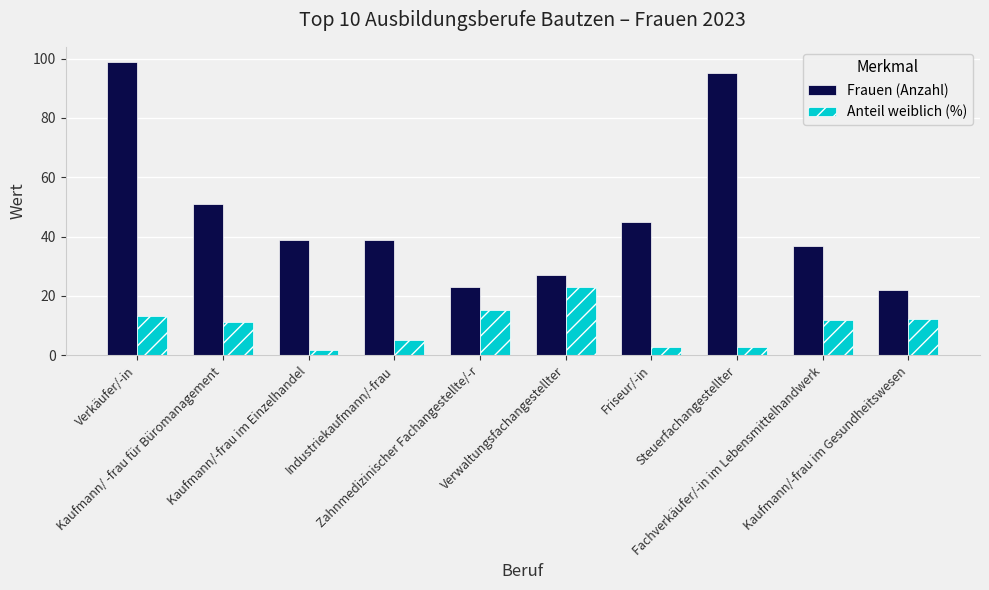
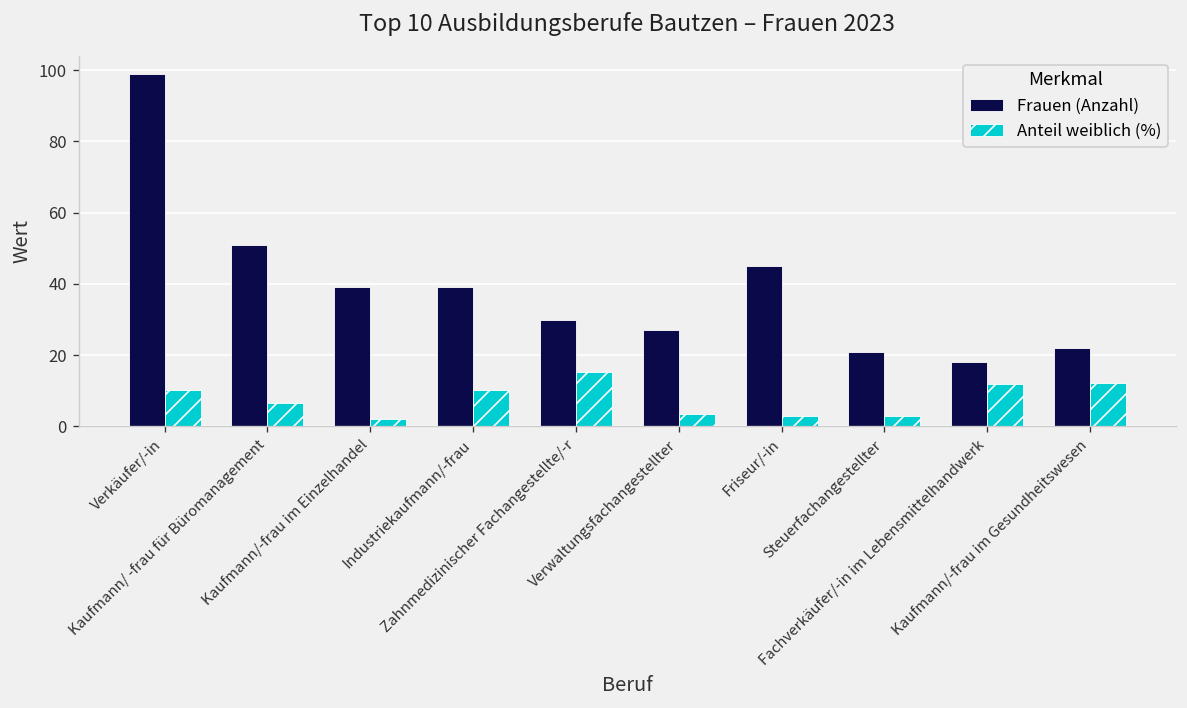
Anteil weiblich (%), Verkäufer/-in: 13 -> 10
Anteil weiblich (%), Kaufmann/ -frau für Büromanagement: 11 -> 7
Anteil weiblich (%), Industriekaufmann/-frau: 5 -> 10
Frauen (Anzahl), Zahnmedizinischer Fachangestellte/-r: 23 -> 30
Anteil weiblich (%), Verwaltungsfachangestellter: 23 -> 3
Frauen (Anzahl), Steuerfachangestellter: 95 -> 21
Frauen (Anzahl), Fachverkäufer/-in im Lebensmittelhandwerk: 37 -> 18
